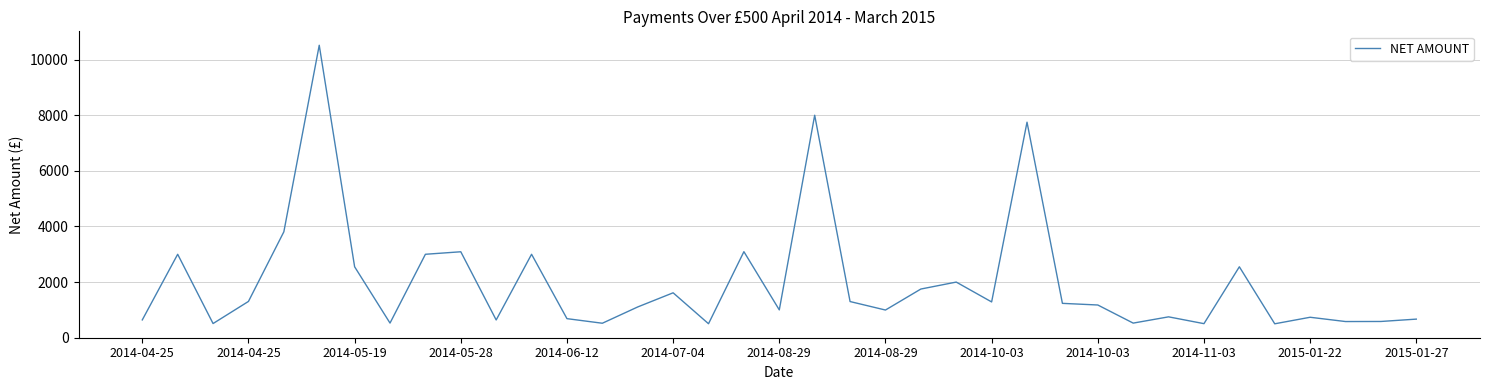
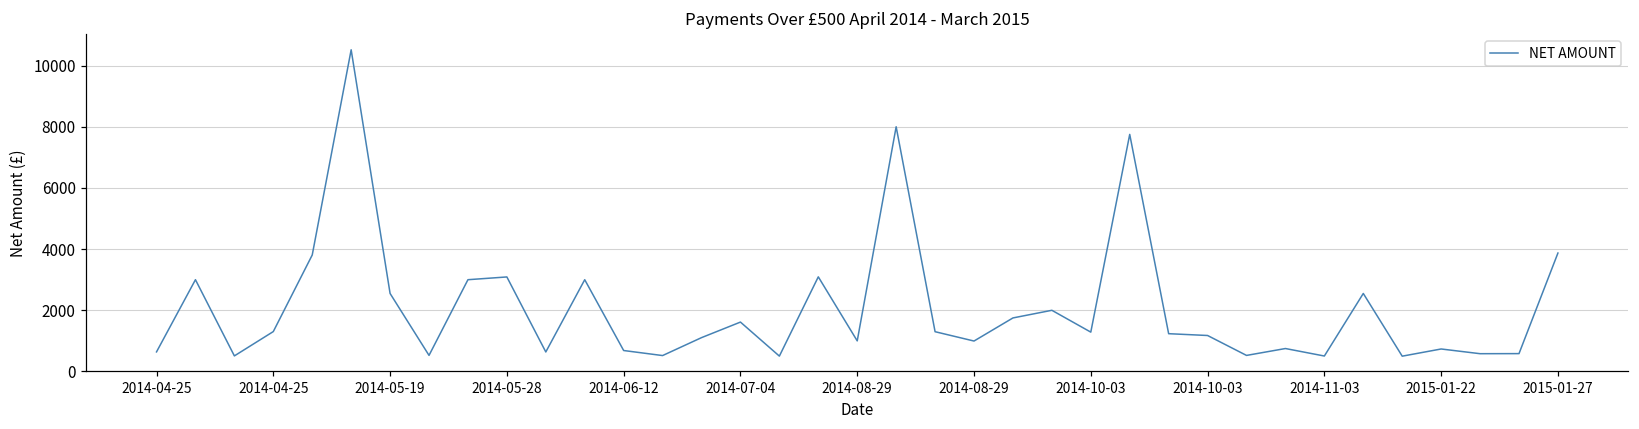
2015-01-27: 700 -> 3900
